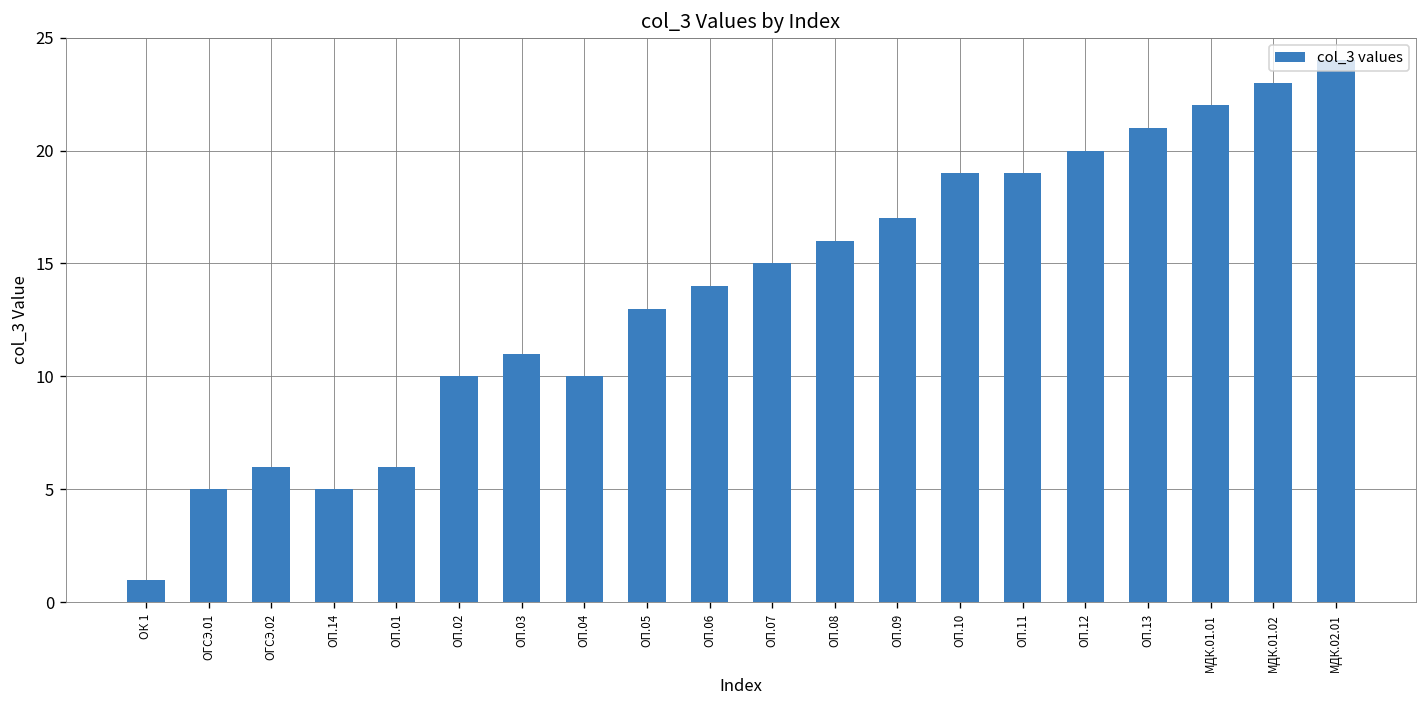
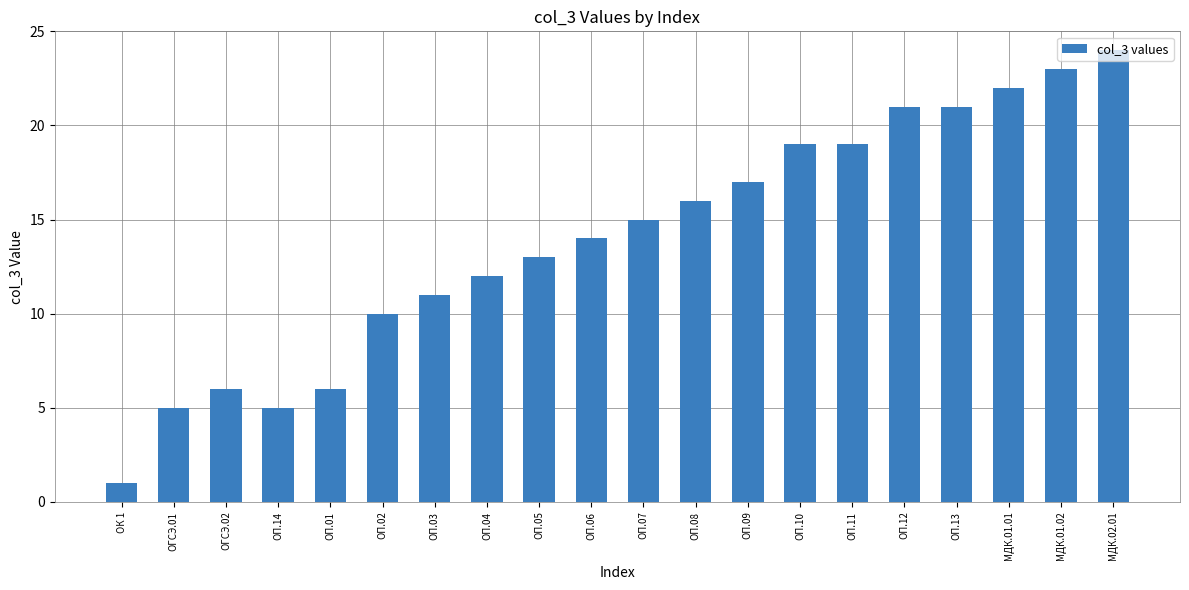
ОП.04: 10 -> 12
ОП.12: 20 -> 21
